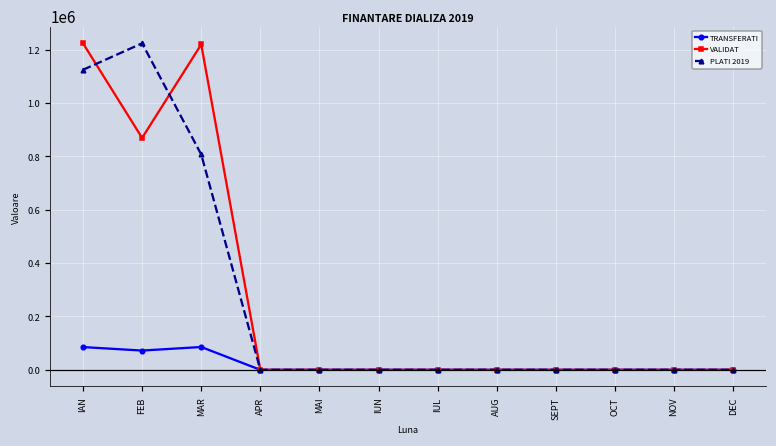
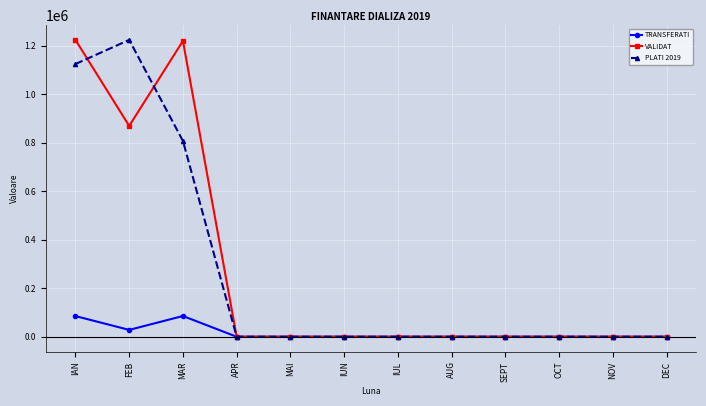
TRANSFERATI, FEB: 70000 -> 30000
